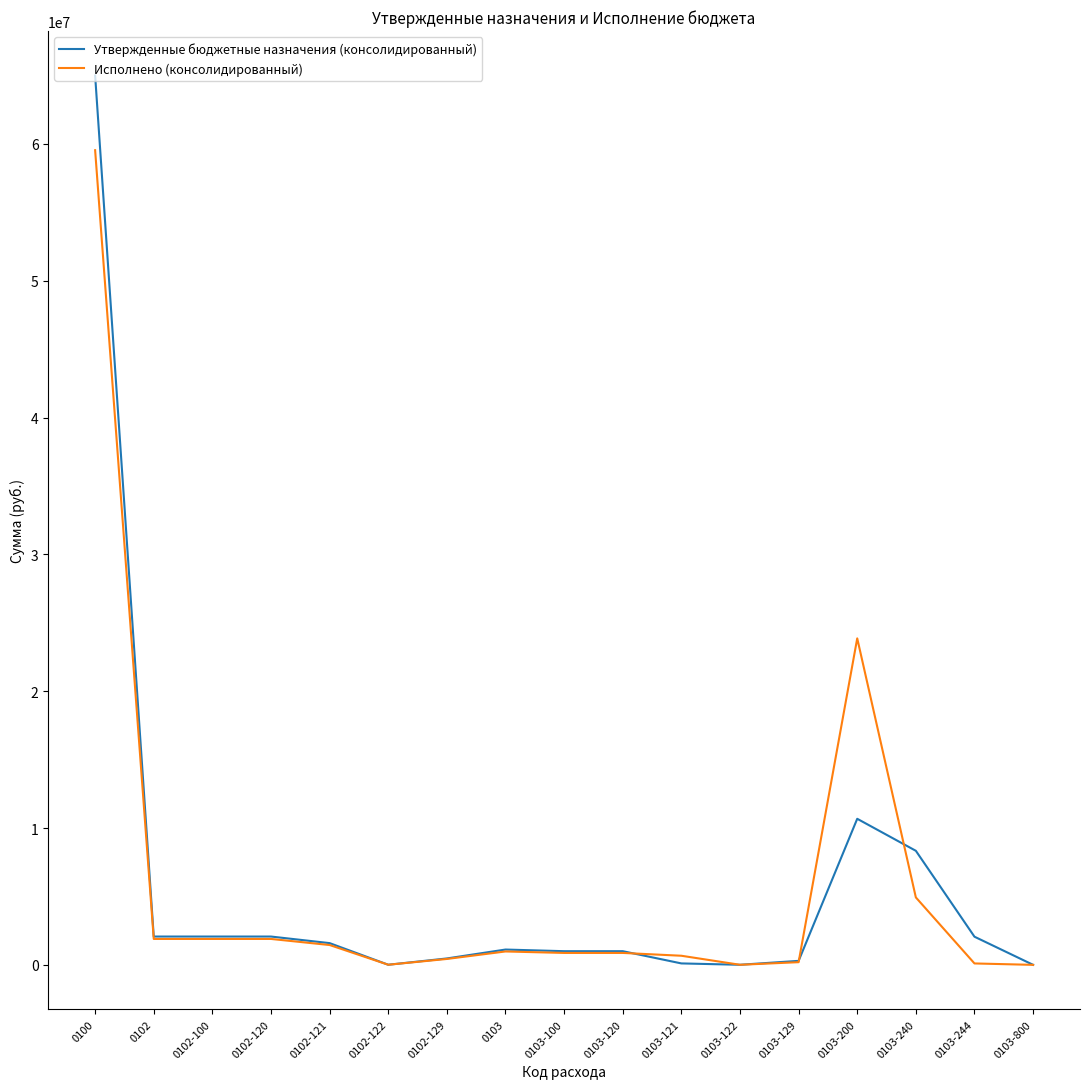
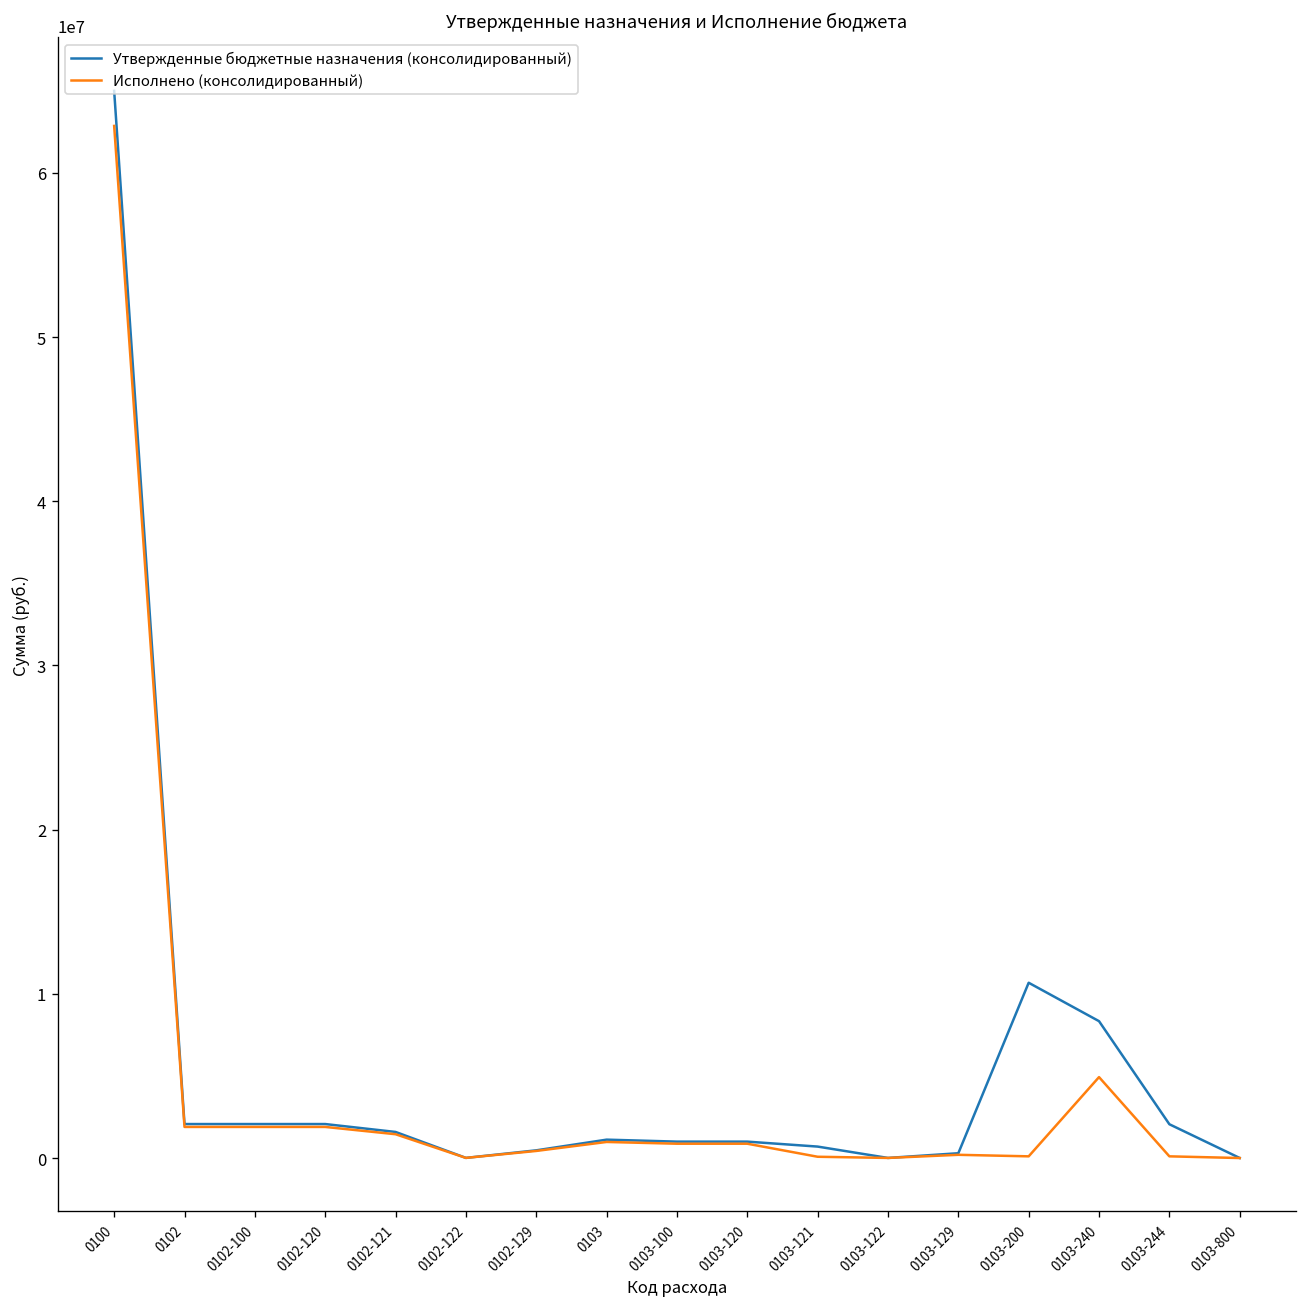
Исполнено (консолидированный), 0100: 59500000 -> 62900000
Утвержденные бюджетные назначения (консолидированный), 0103-121: 100000 -> 700000
Исполнено (консолидированный), 0103-121: 700000 -> 100000
Исполнено (консолидированный), 0103-200: 23900000 -> 100000
